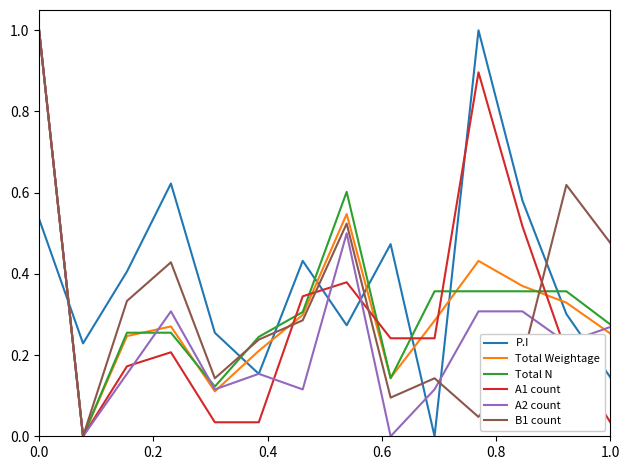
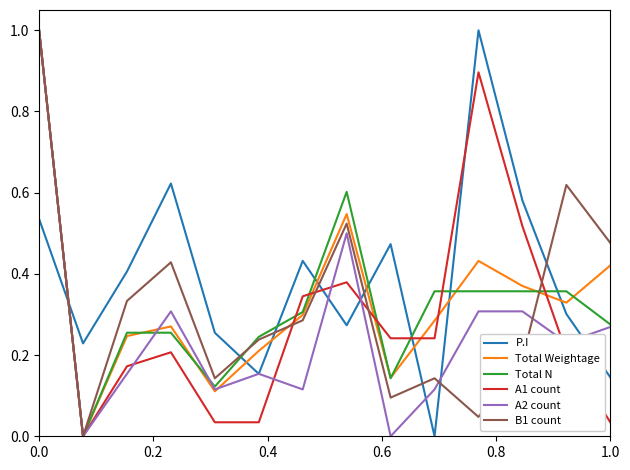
Total Weightage, 1.0: 0.25 -> 0.42
